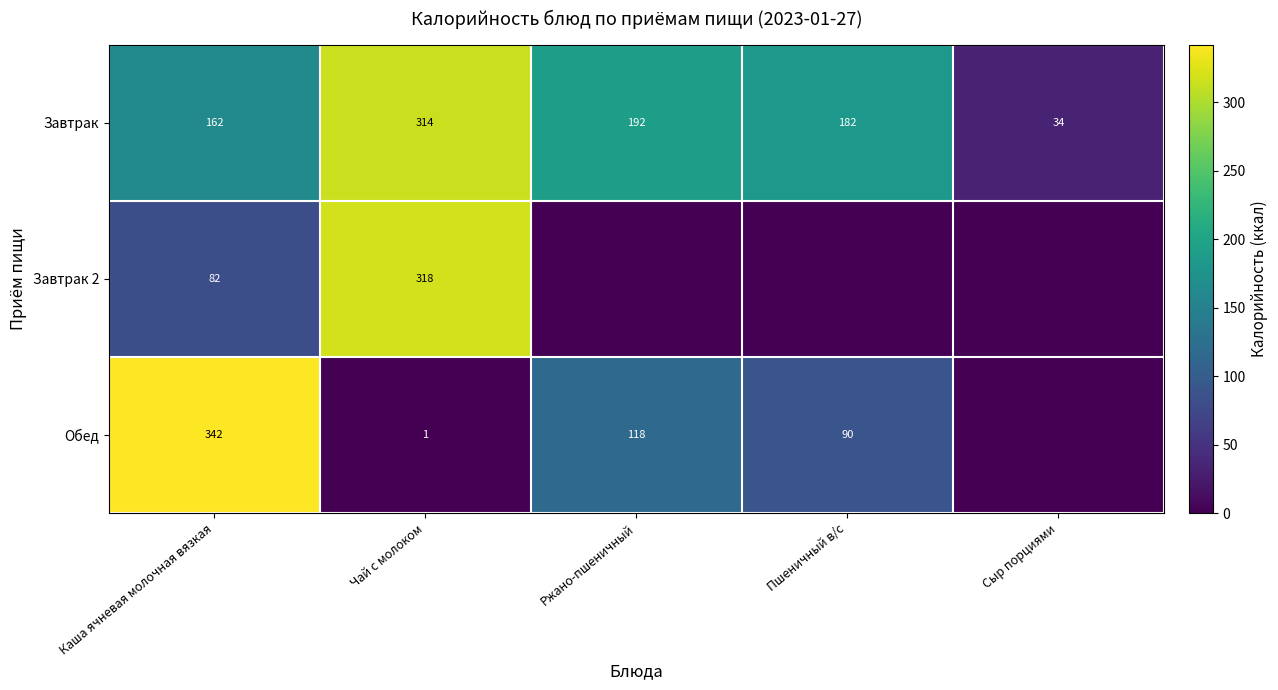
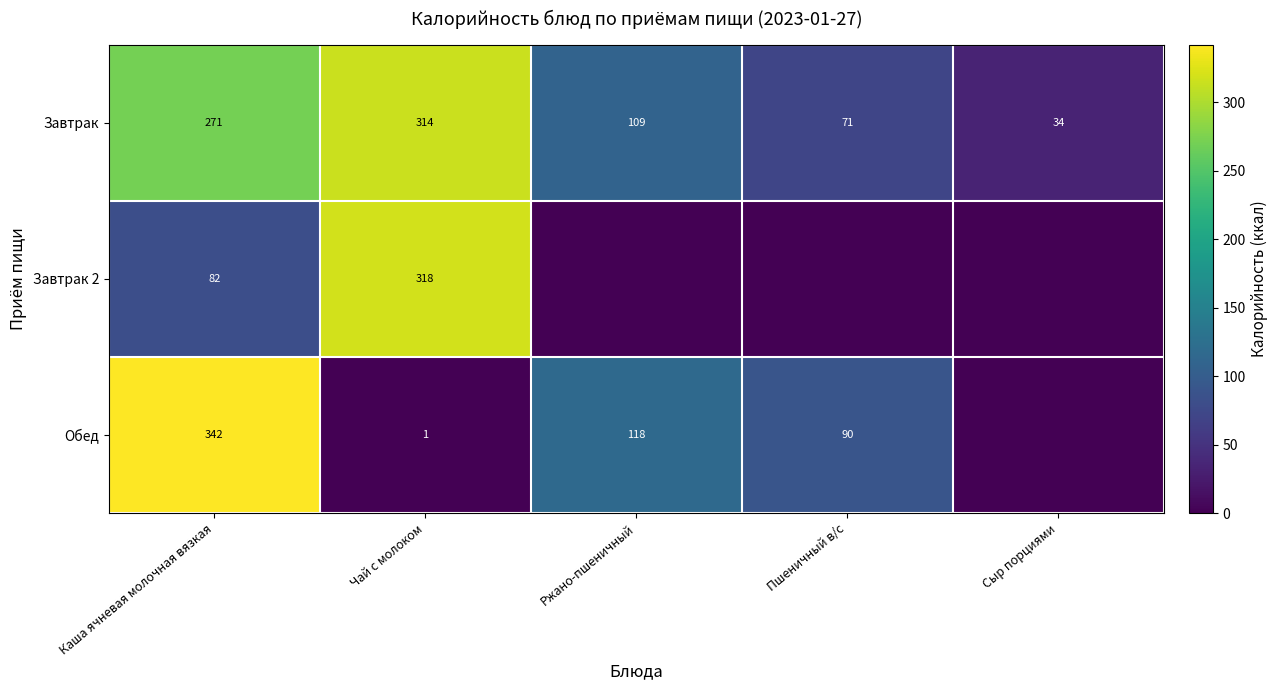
Завтрак, Каша ячневая молочная вязкая: 162 -> 271
Завтрак, Ржано-пшеничный: 192 -> 109
Завтрак, Пшеничный в/с: 182 -> 71
